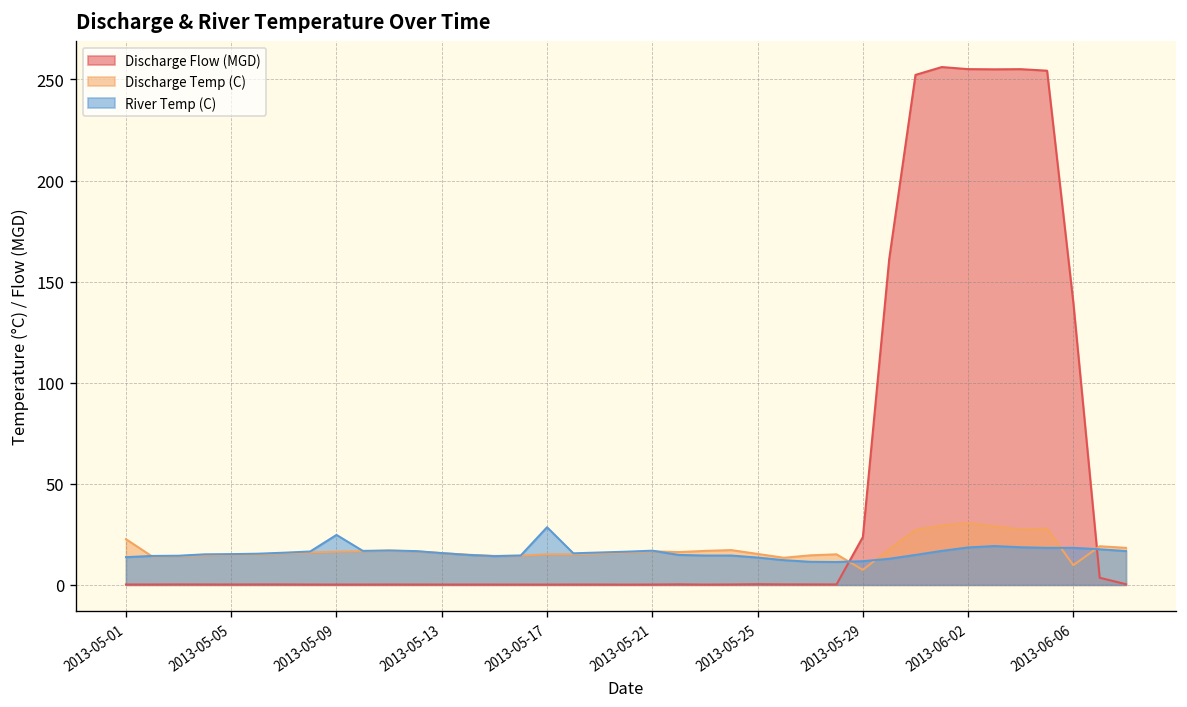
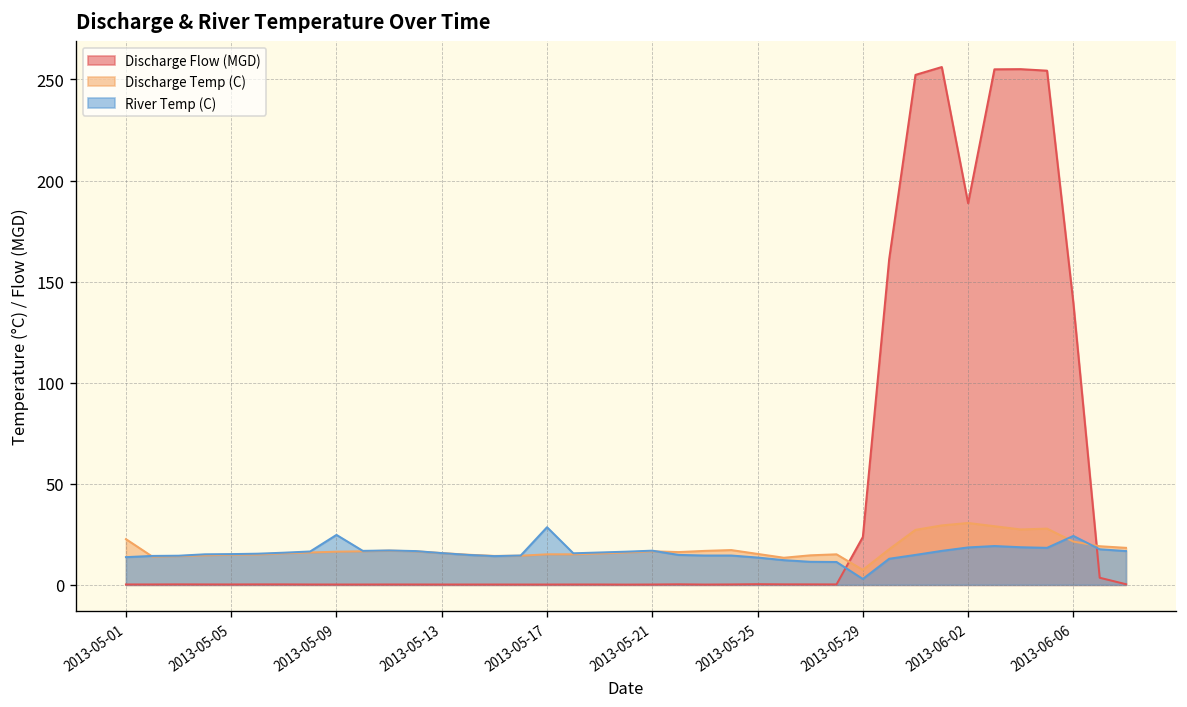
River Temp (C), 2013-05-29: 12 -> 3
Discharge Flow (MGD), 2013-06-02: 255 -> 189
Discharge Temp (C), 2013-06-06: 10 -> 21
River Temp (C), 2013-06-06: 18 -> 24
